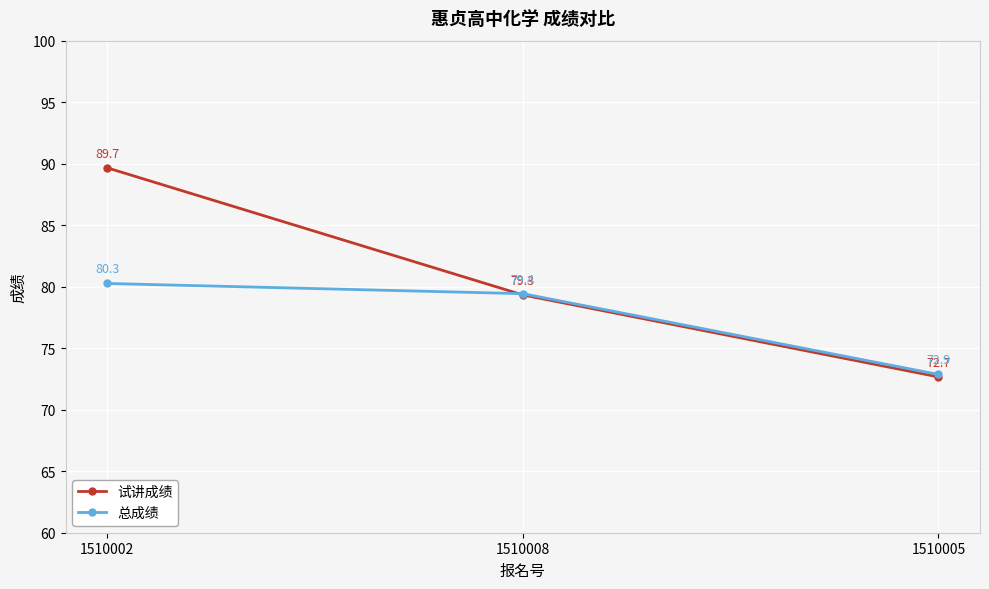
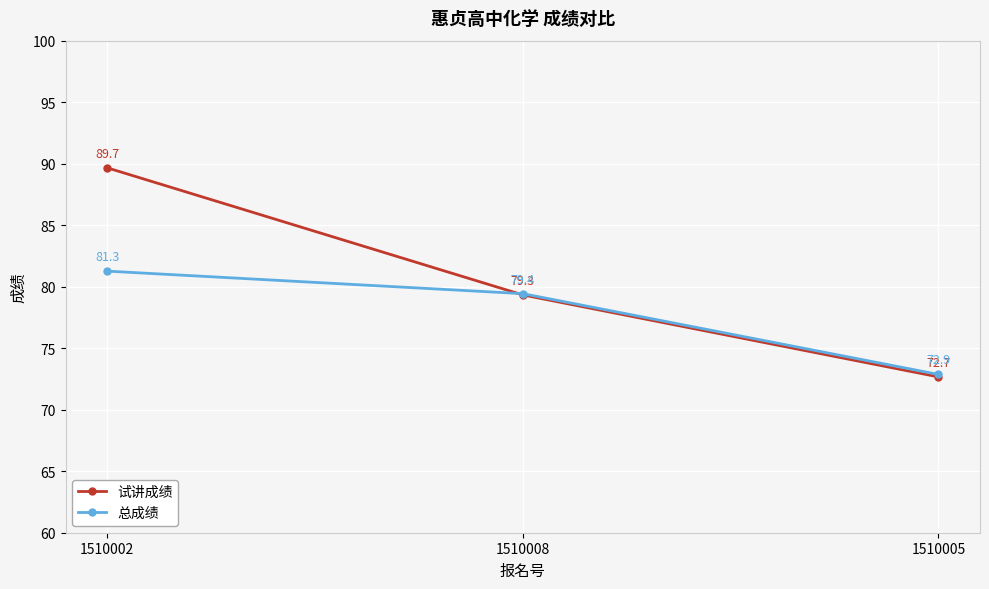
总成绩, 1510002: 80.3 -> 81.3
